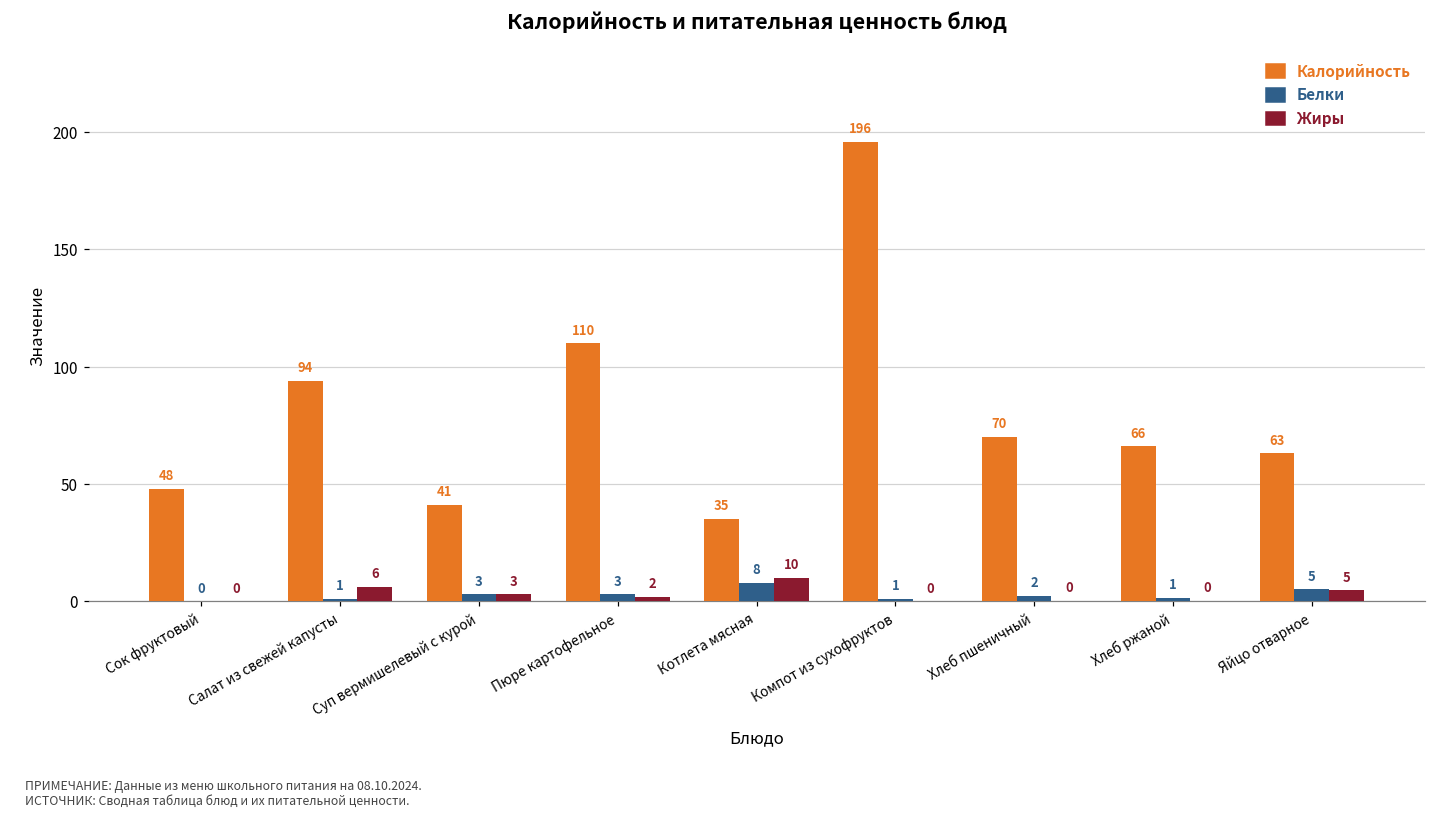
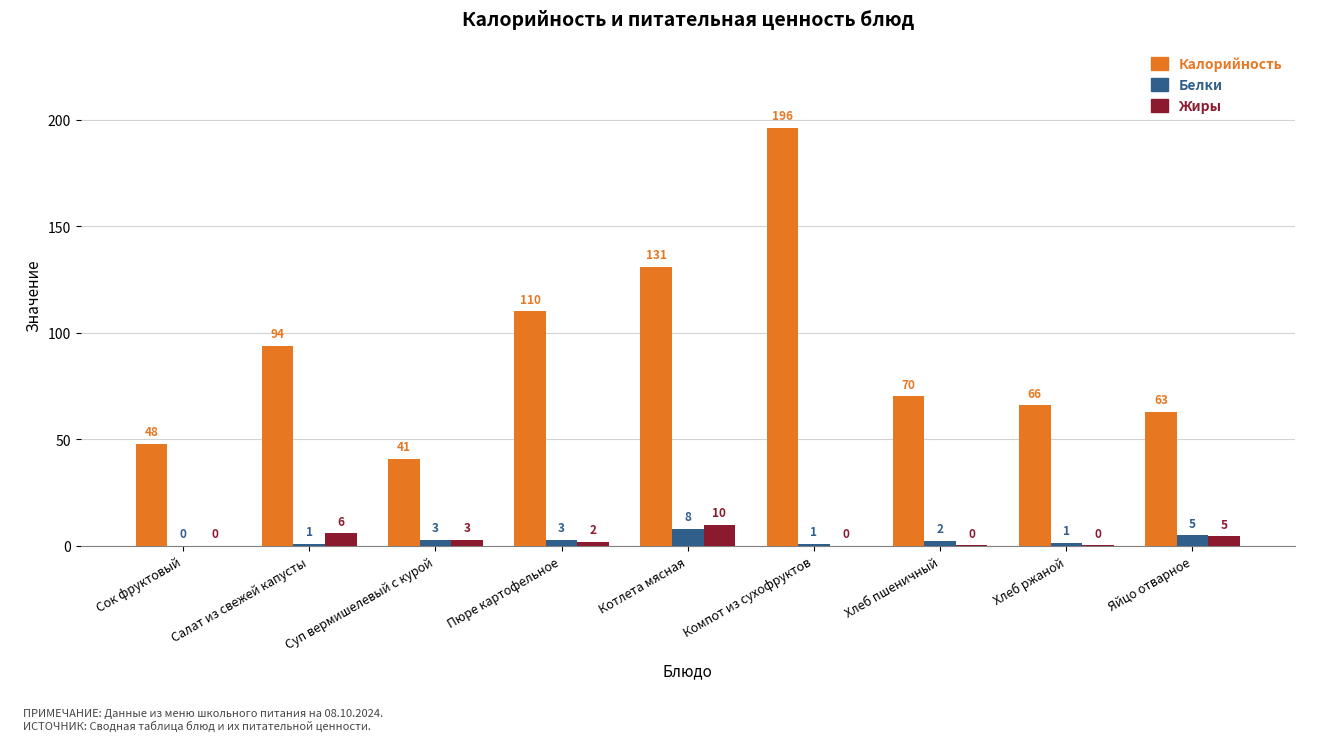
Калорийность, Котлета мясная: 35 -> 131
